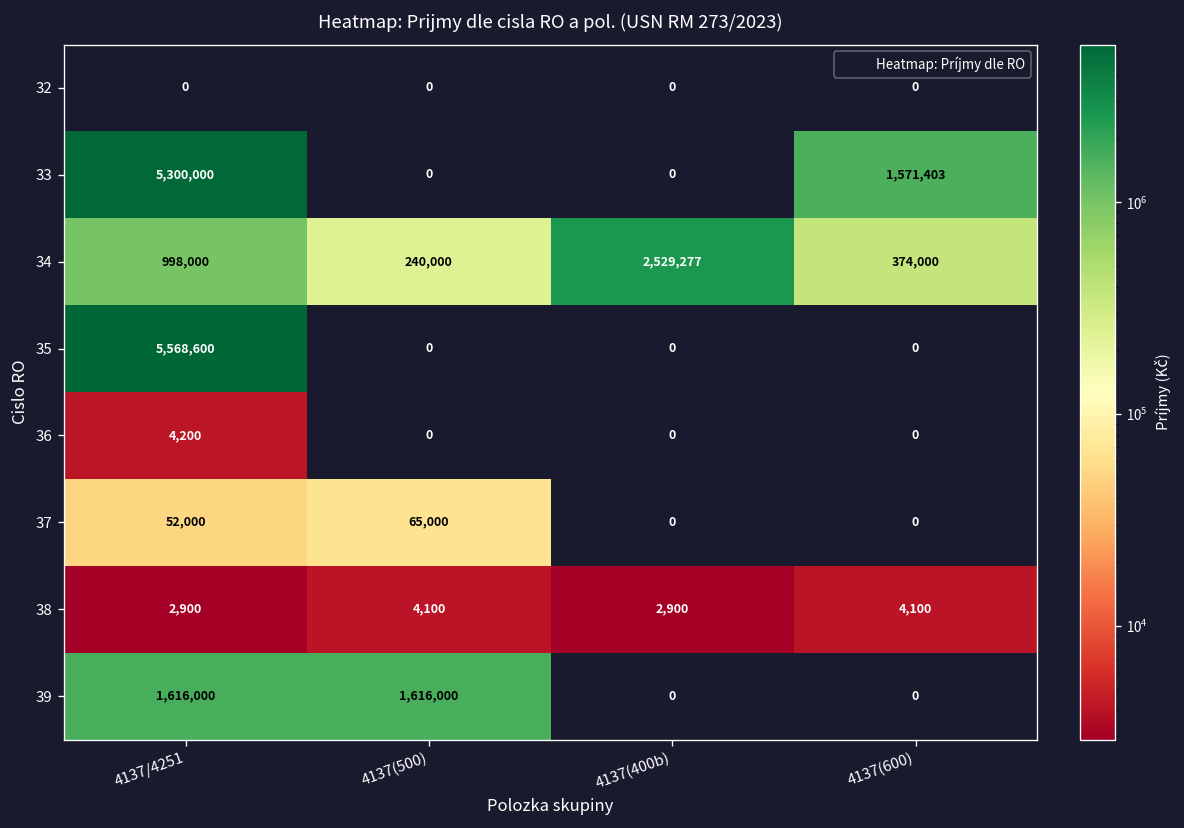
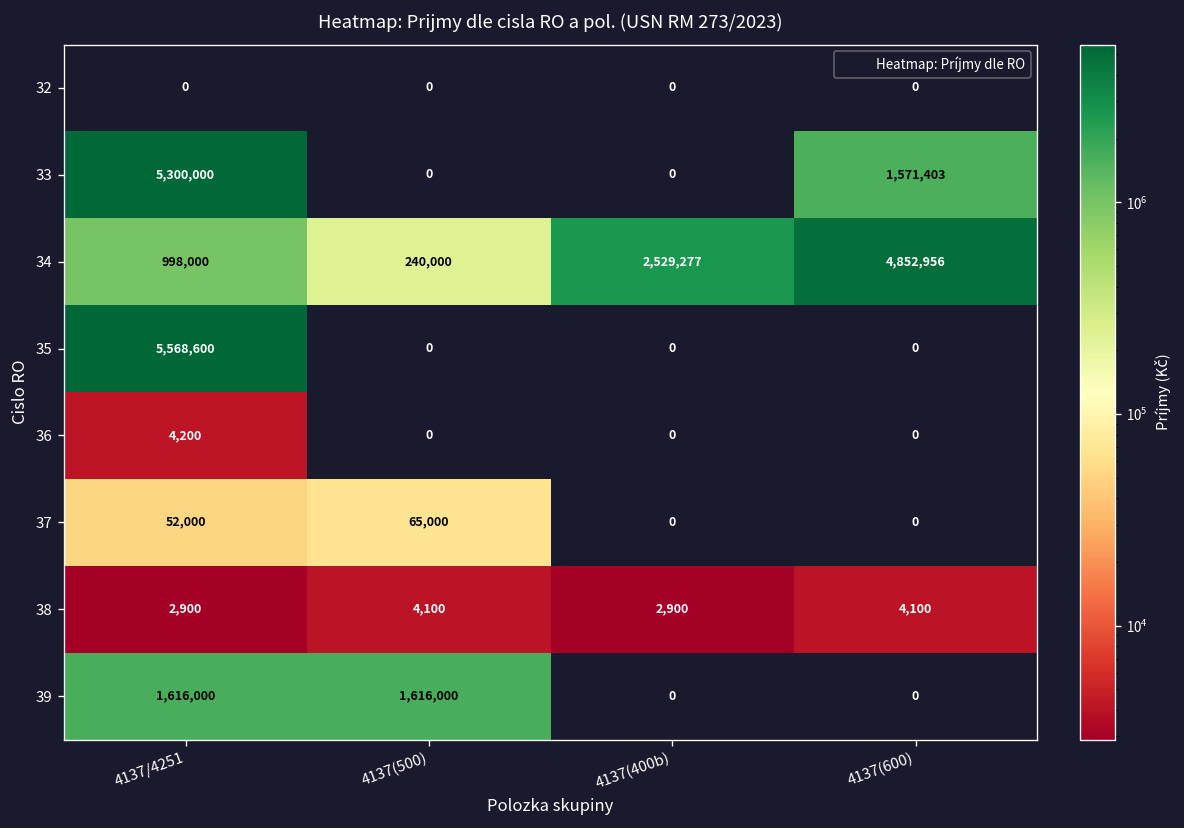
34, 4137(600): 374,000 -> 4,852,956
